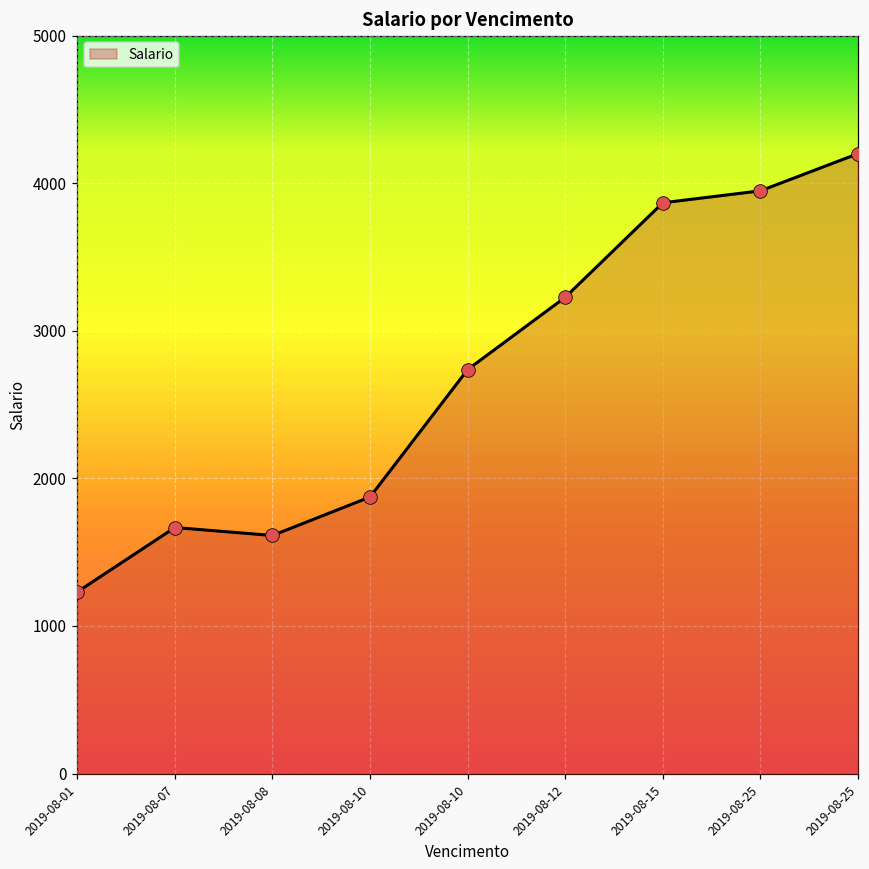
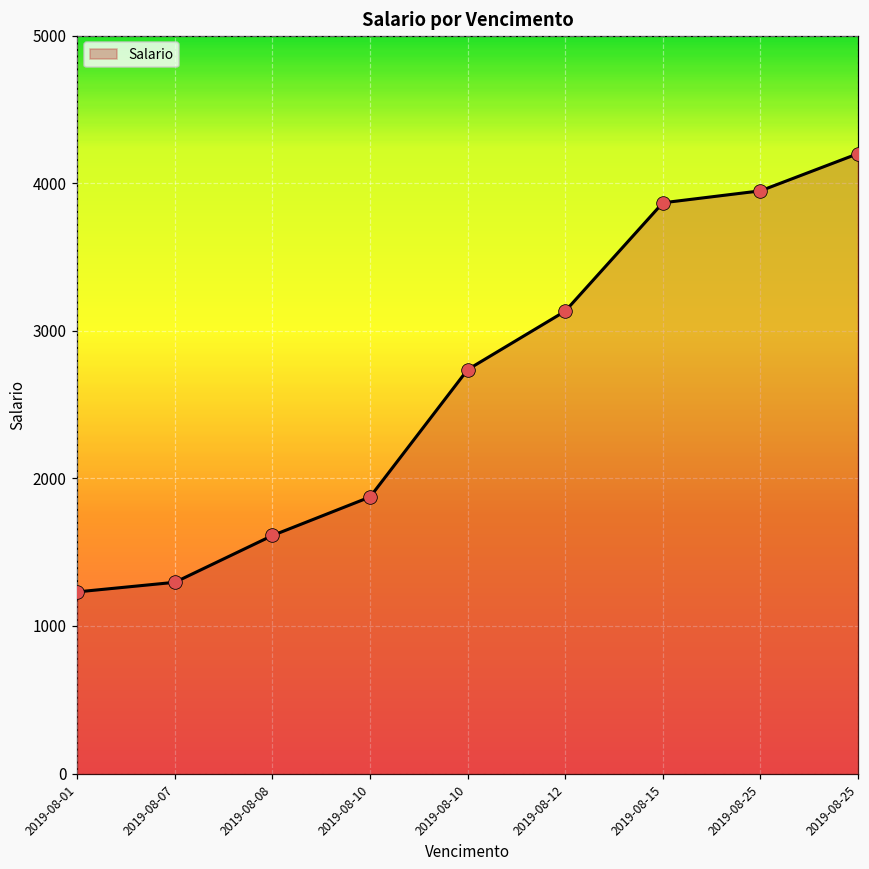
2019-08-07: 1670 -> 1300
2019-08-12: 3230 -> 3130
